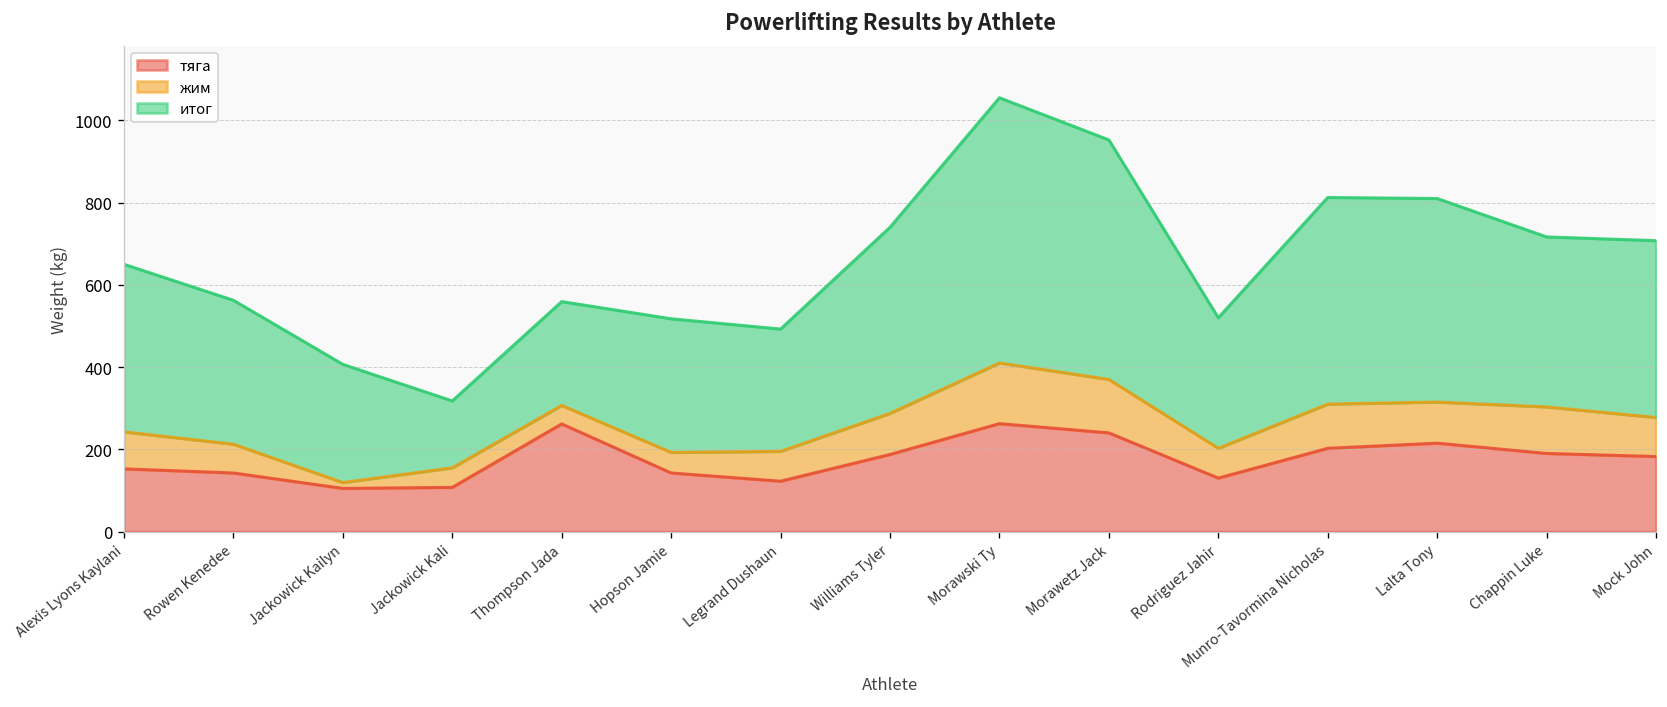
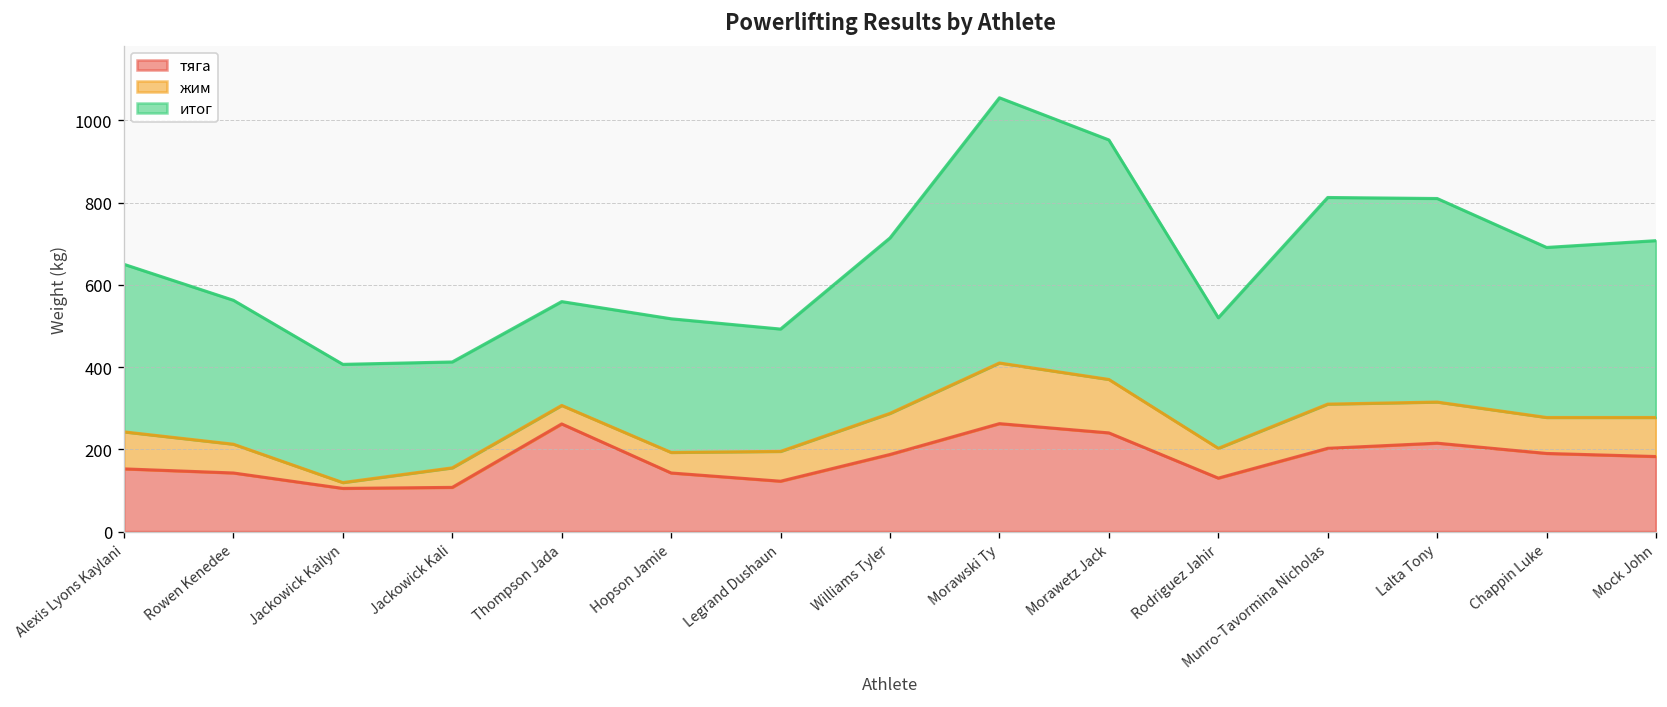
итог, Jackowick Kali: 160 -> 260
итог, Williams Tyler: 450 -> 430
жим, Chappin Luke: 110 -> 90
